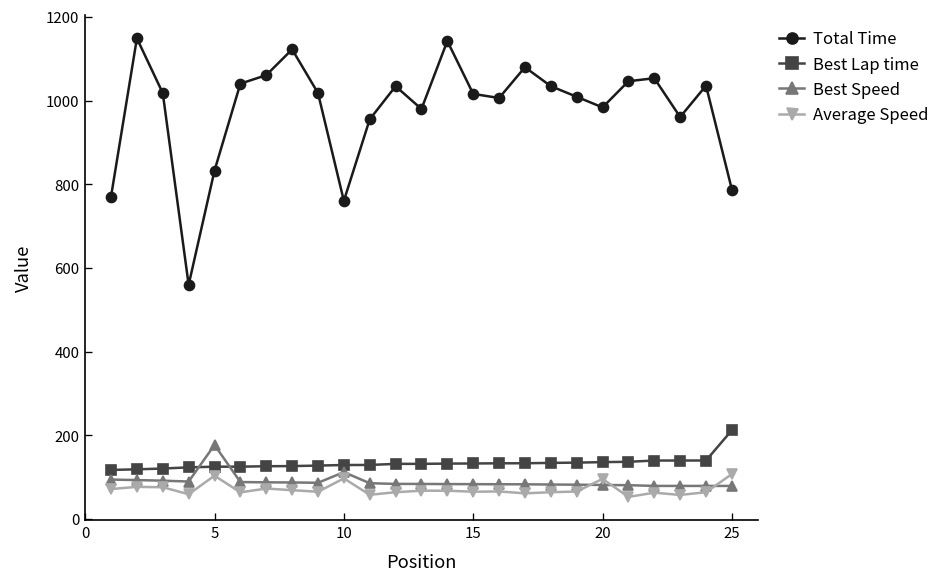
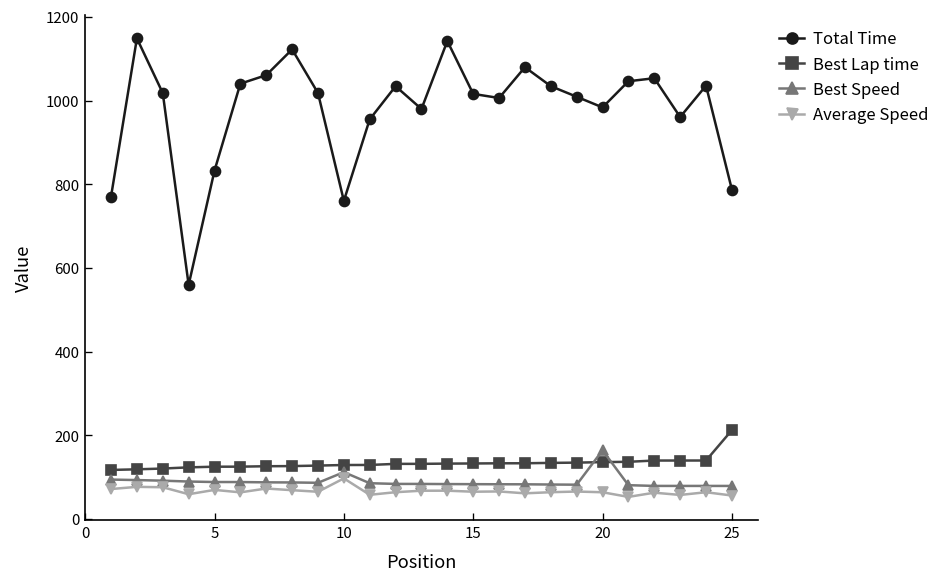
Best Speed, 5: 180 -> 90
Average Speed, 5: 100 -> 70
Best Speed, 20: 80 -> 160
Average Speed, 20: 100 -> 60
Average Speed, 25: 110 -> 60
